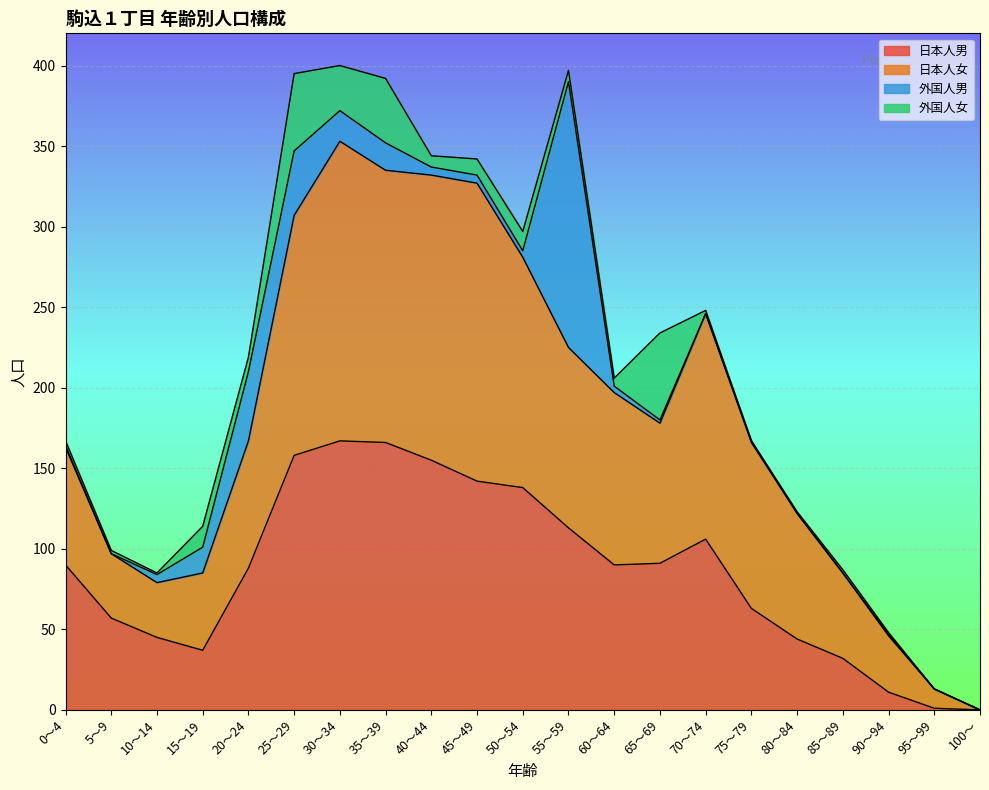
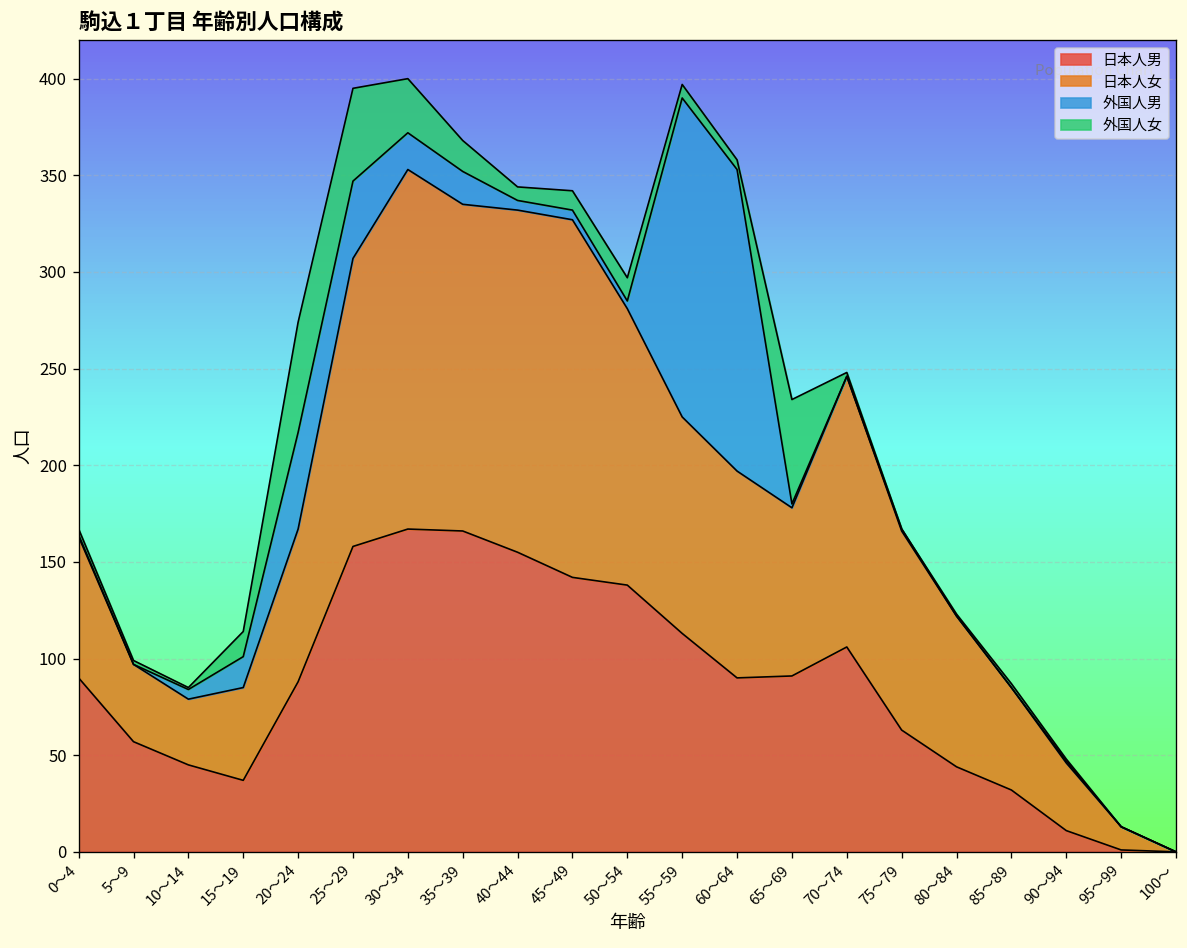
外国人男, 20～24: 43 -> 50
外国人女, 20～24: 9 -> 57
外国人女, 35～39: 40 -> 16
外国人男, 60～64: 4 -> 156
